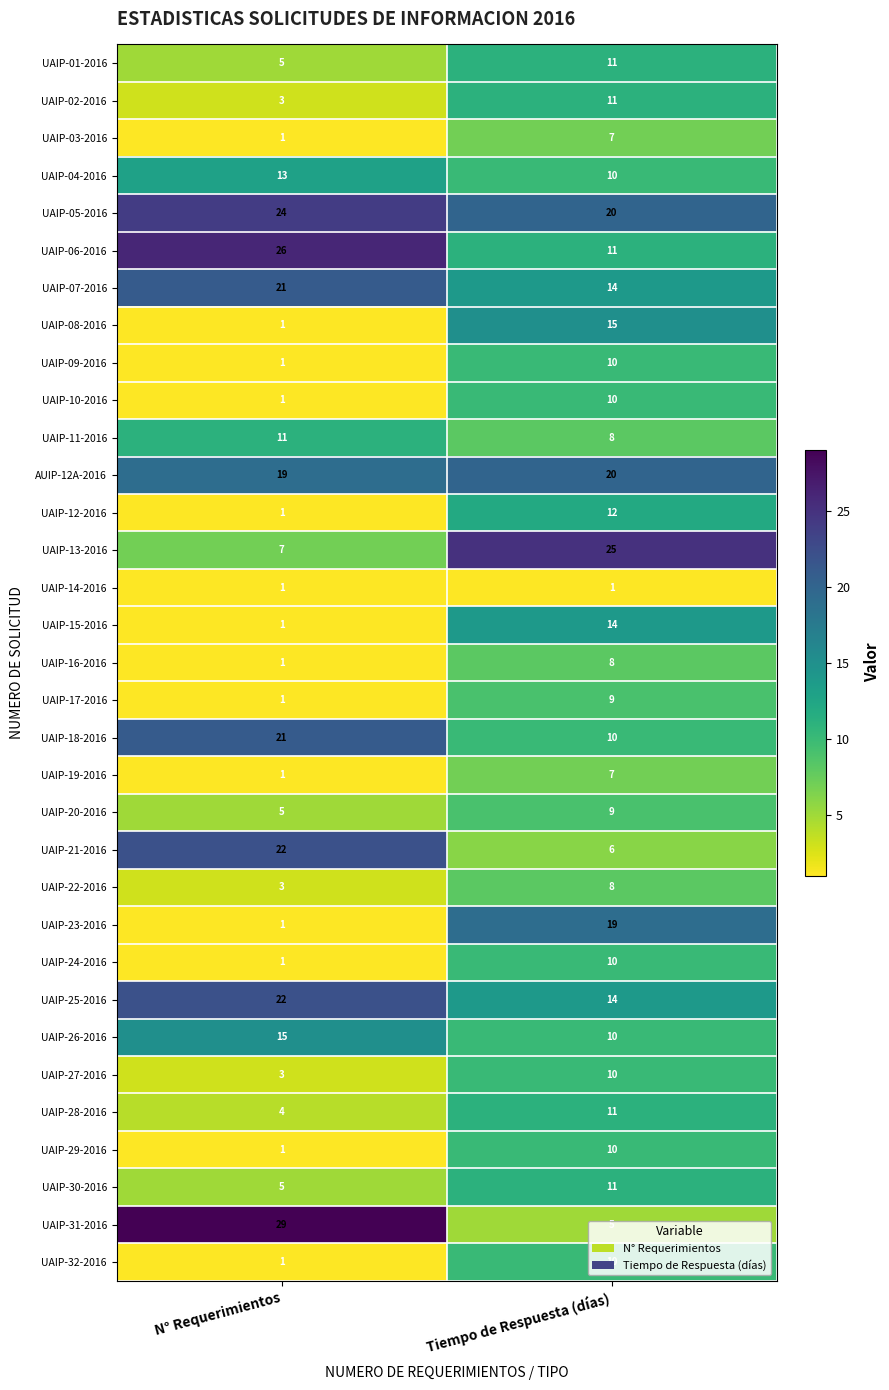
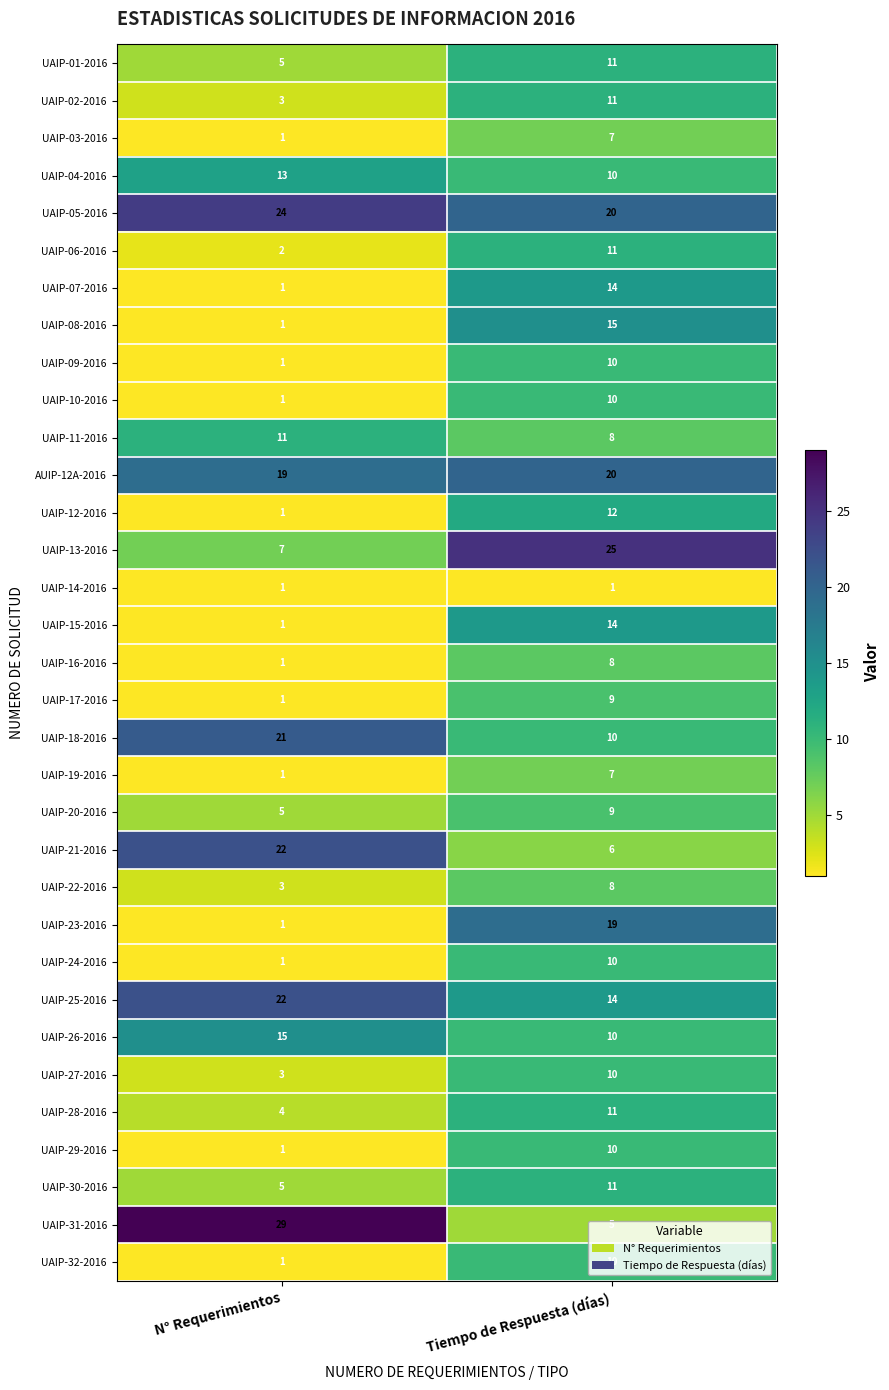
UAIP-06-2016, N° Requerimientos: 26 -> 2
UAIP-07-2016, N° Requerimientos: 21 -> 1
